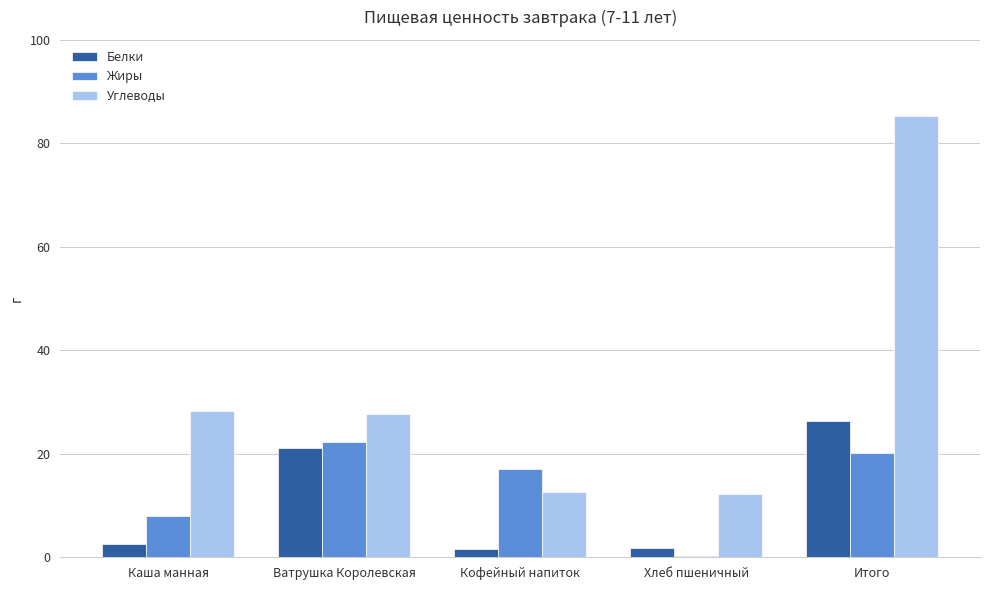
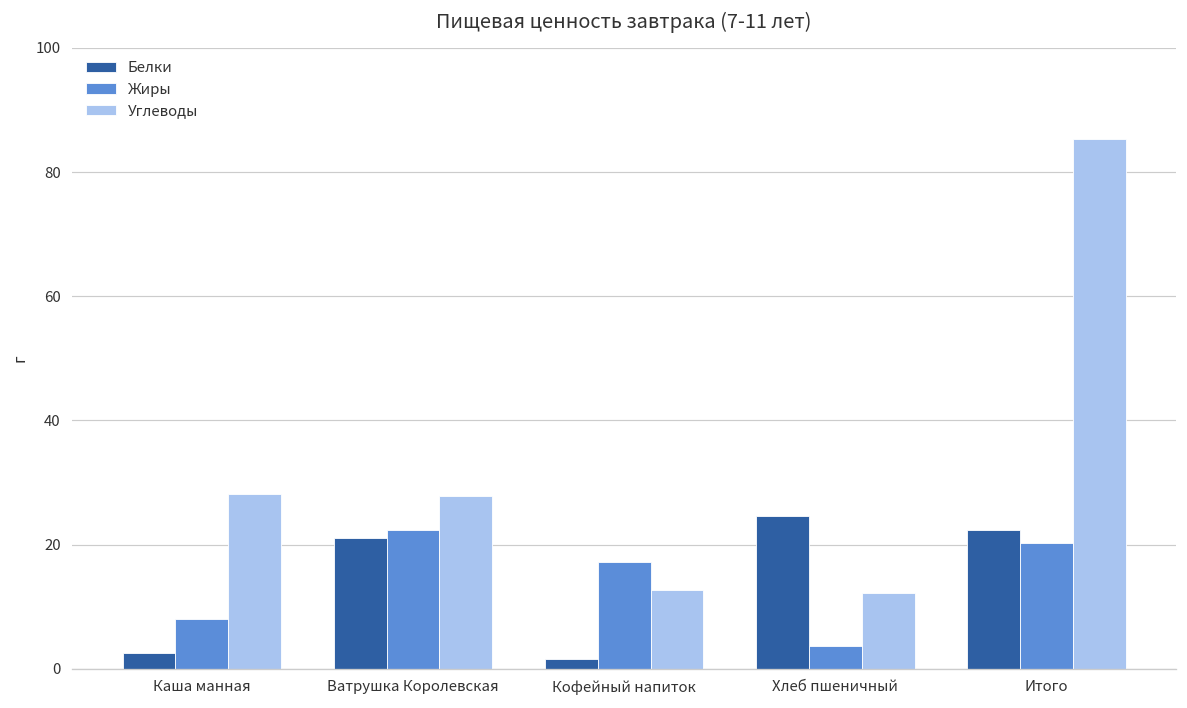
Белки, Хлеб пшеничный: 2 -> 25
Жиры, Хлеб пшеничный: 0 -> 4
Белки, Итого: 26 -> 22
